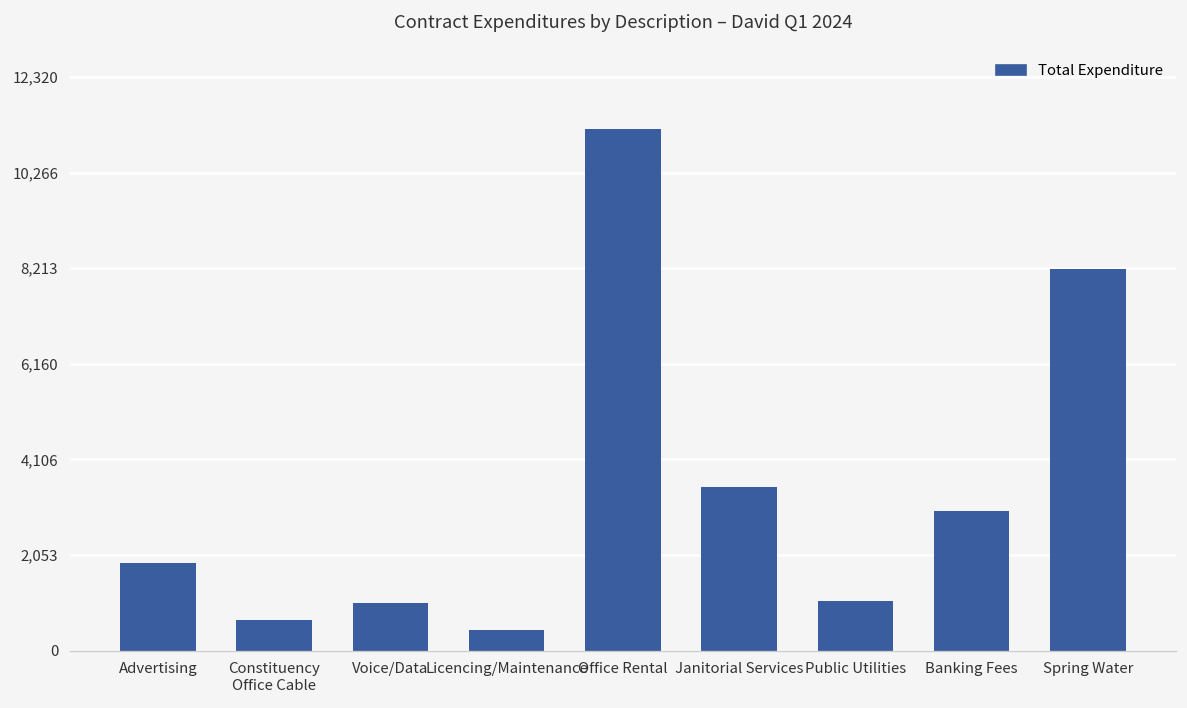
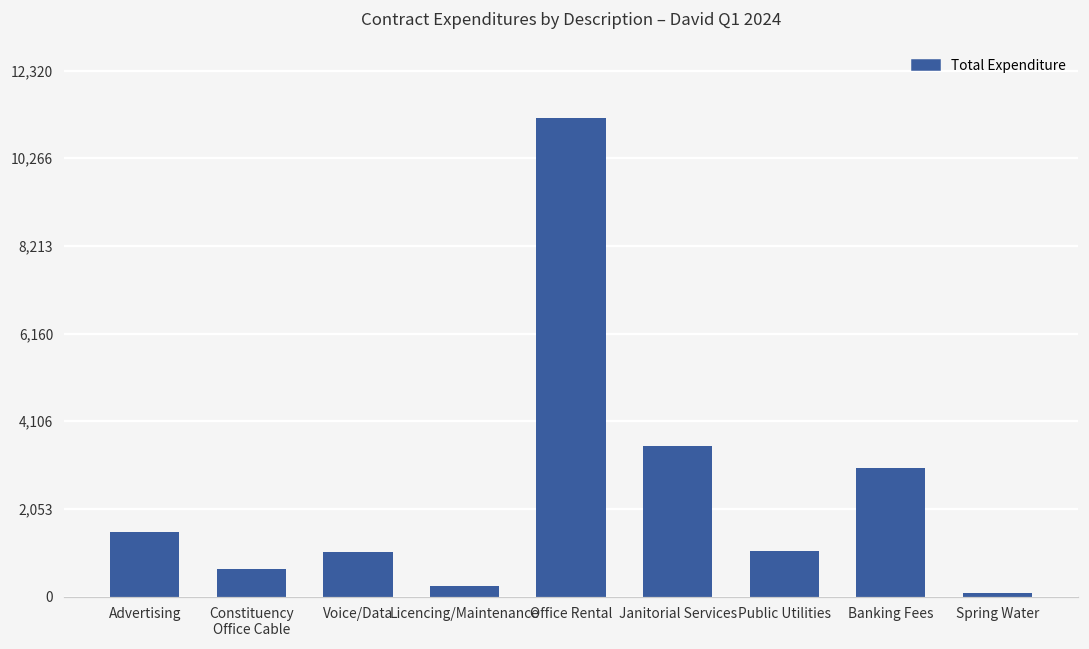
Advertising: 1,900 -> 1,500
Licencing/Maintenance: 500 -> 200
Spring Water: 8,200 -> 100
